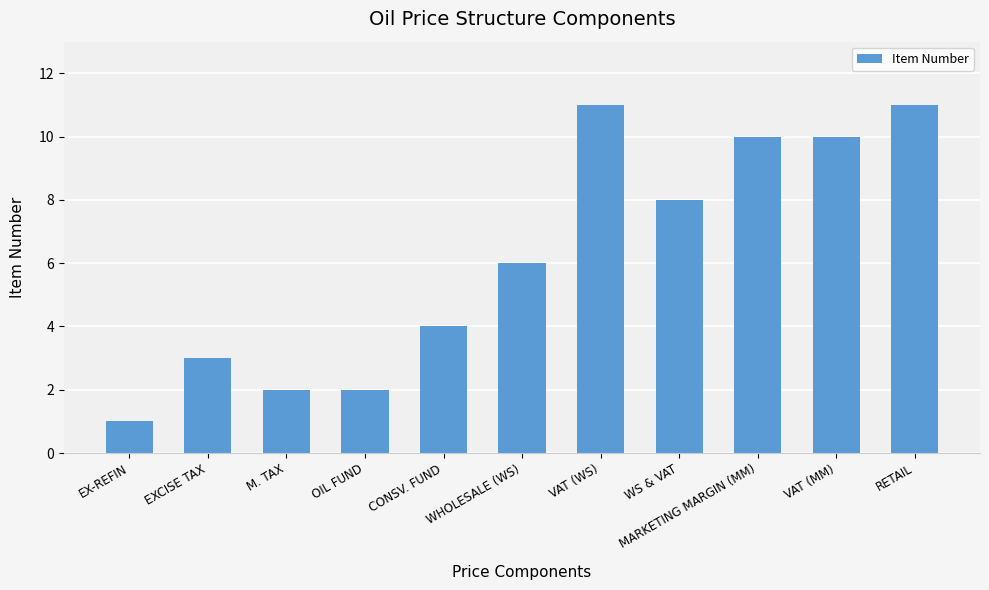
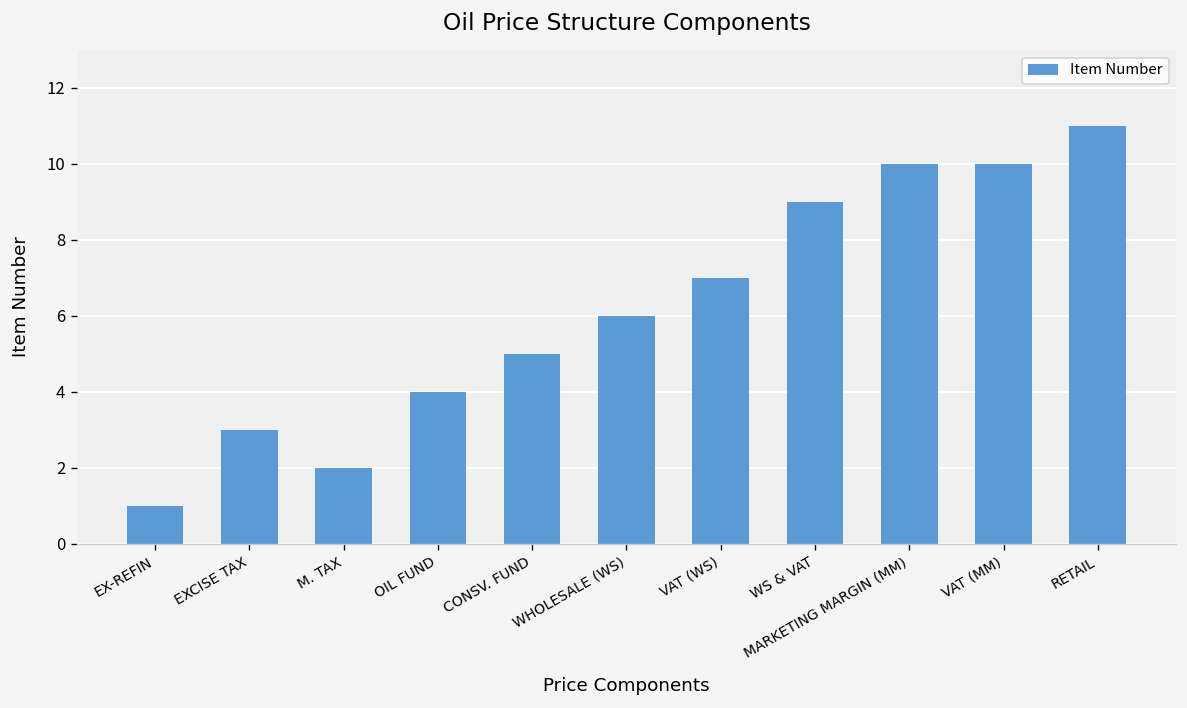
OIL FUND: 2 -> 4
CONSV. FUND: 4 -> 5
VAT (WS): 11 -> 7
WS & VAT: 8 -> 9
